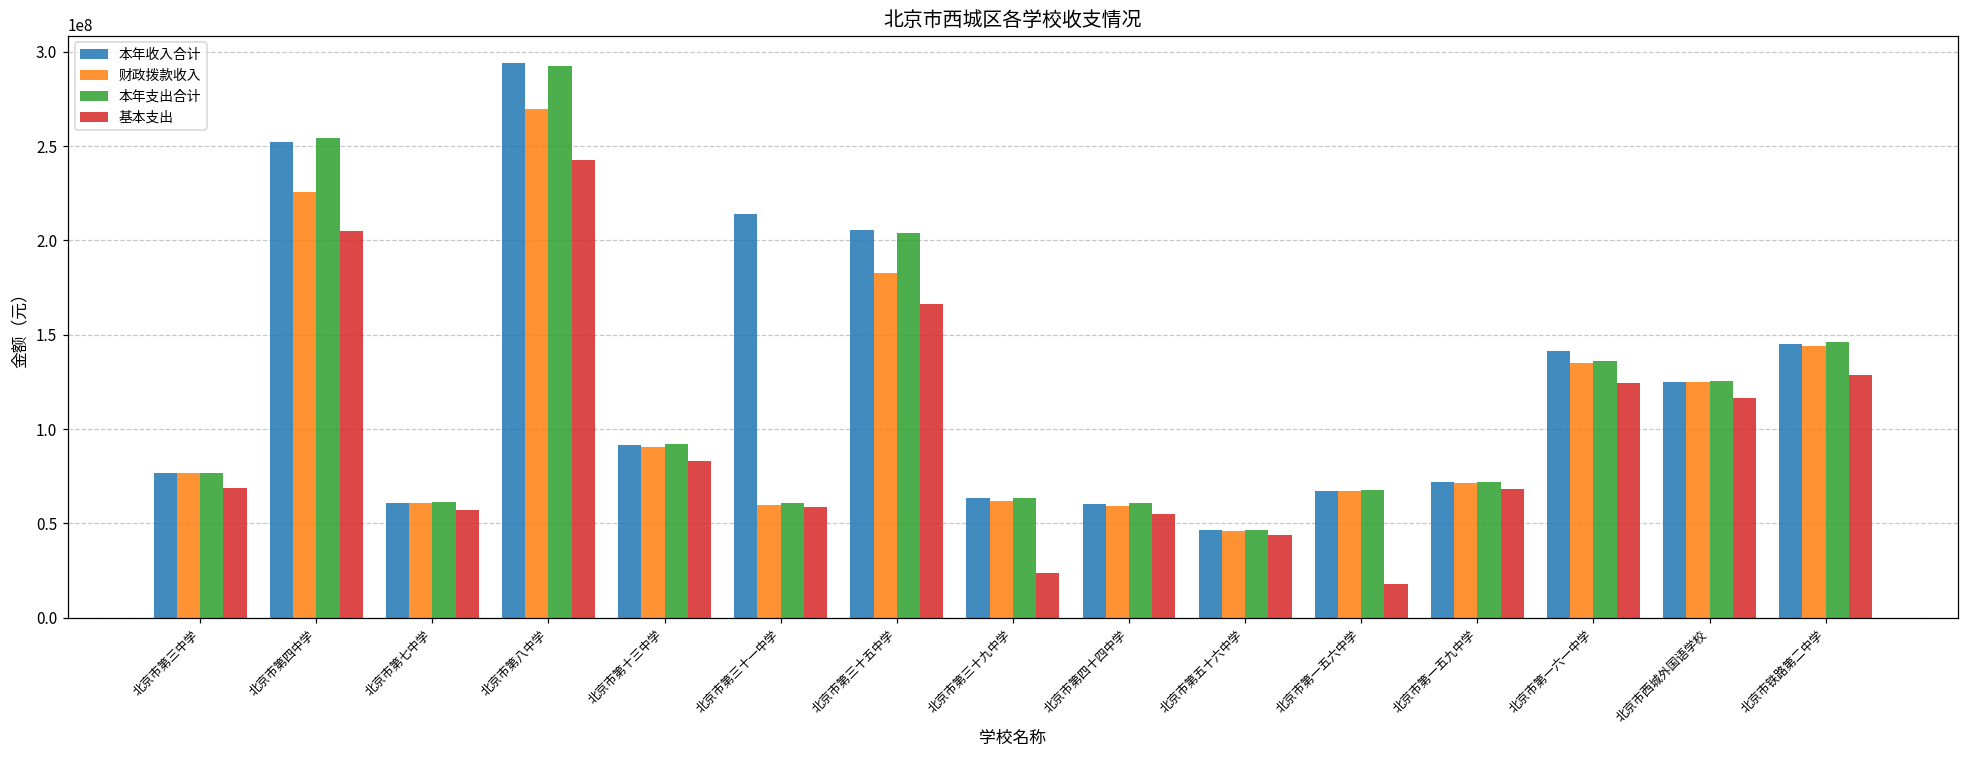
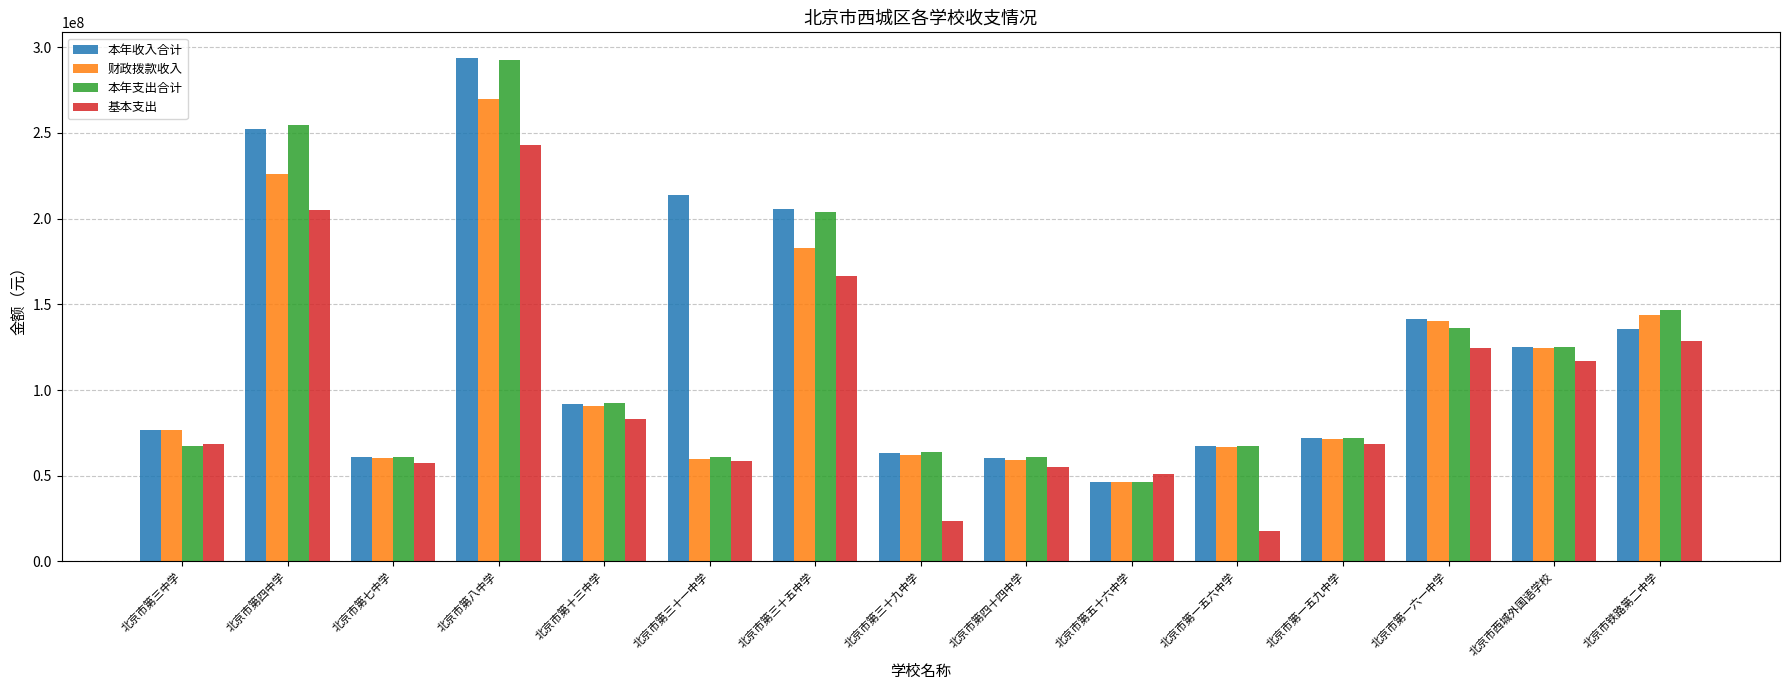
本年支出合计, 北京市第三中学: 77000000 -> 67000000
基本支出, 北京市第五十六中学: 44000000 -> 51000000
财政拨款收入, 北京市第一六一中学: 135000000 -> 140000000
本年收入合计, 北京市铁路第二中学: 145000000 -> 136000000
